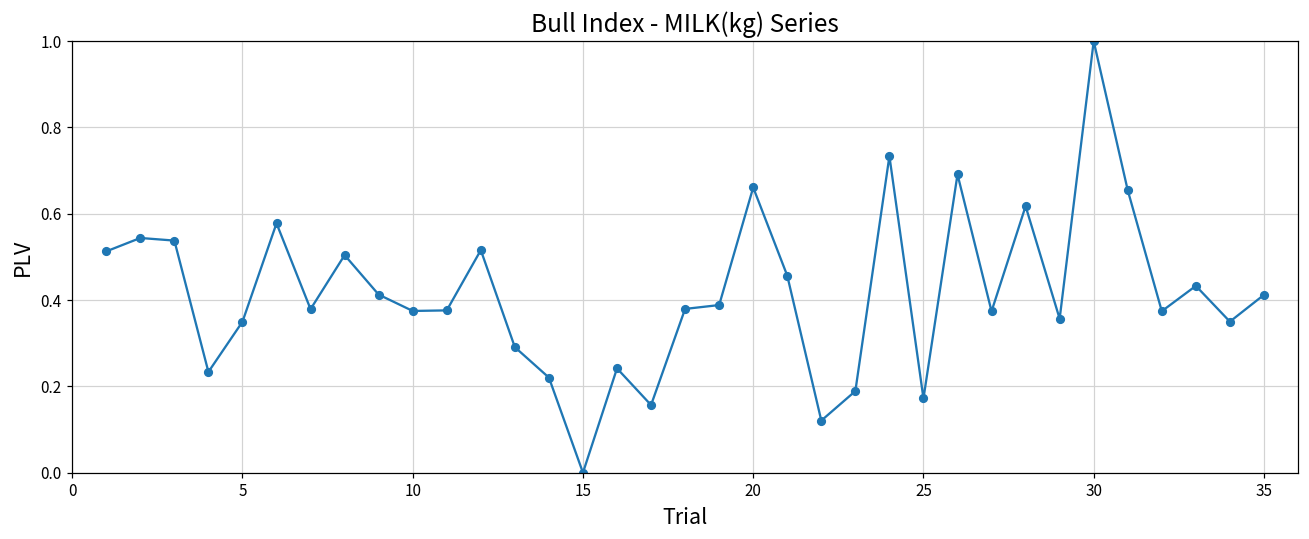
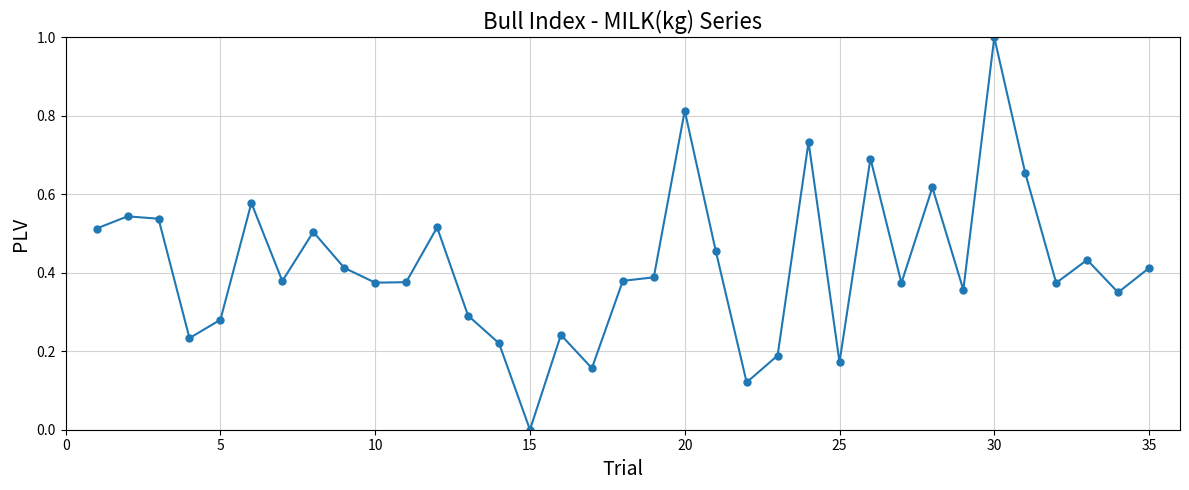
5: 0.35 -> 0.28
20: 0.66 -> 0.81
